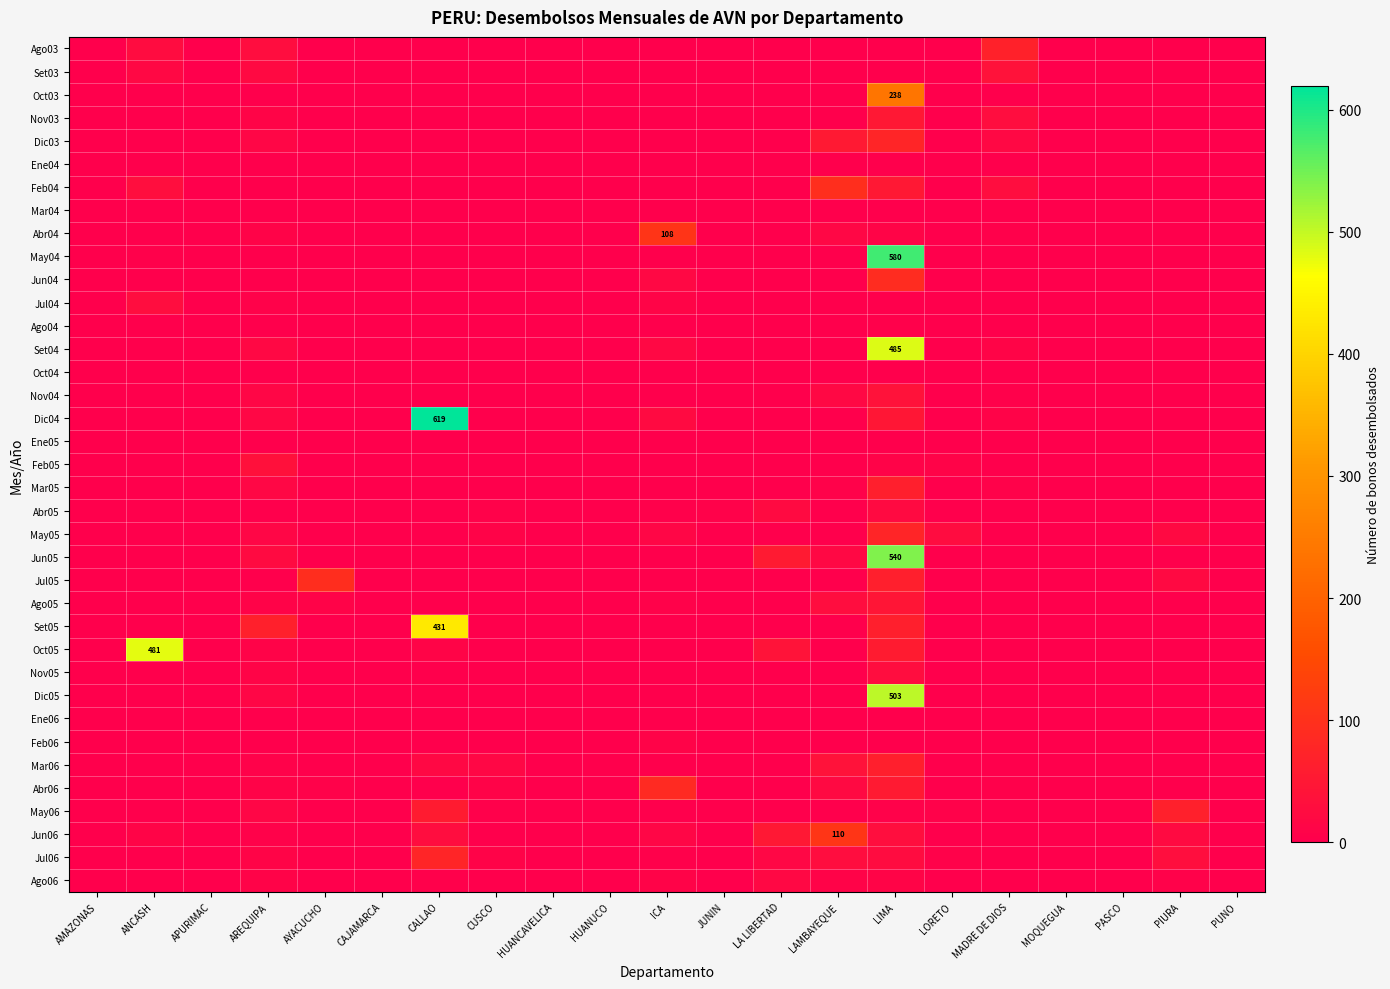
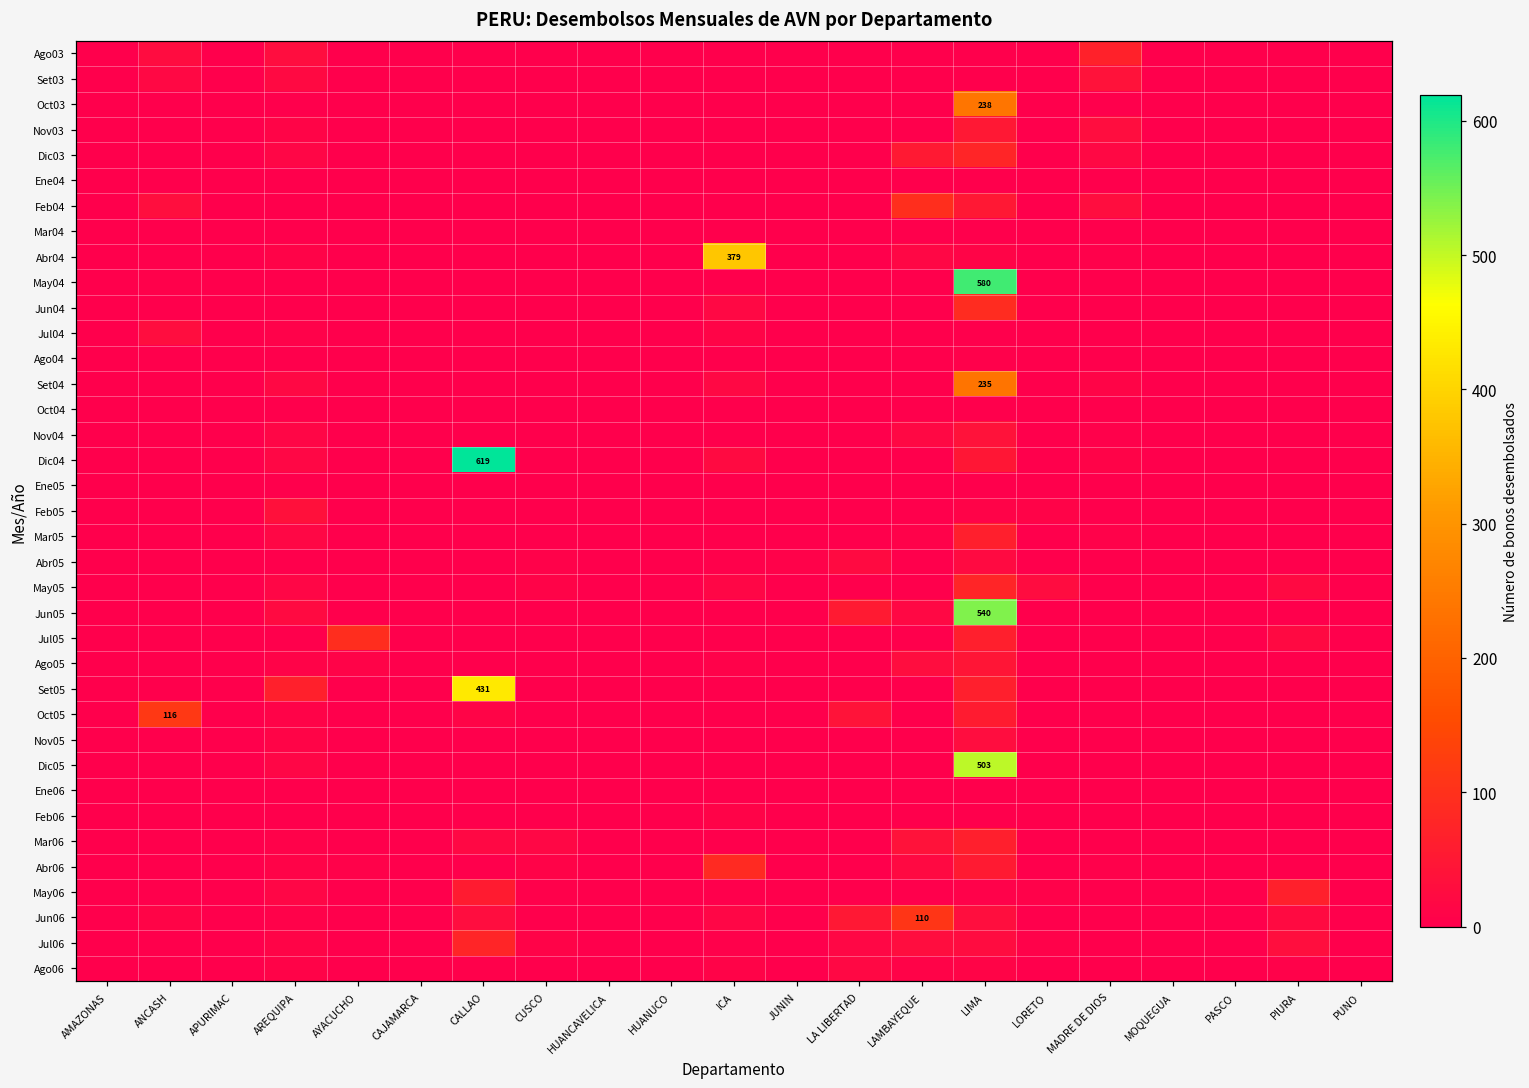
Abr04, ICA: 108 -> 379
Set04, LIMA: 485 -> 235
Oct05, ANCASH: 481 -> 116
